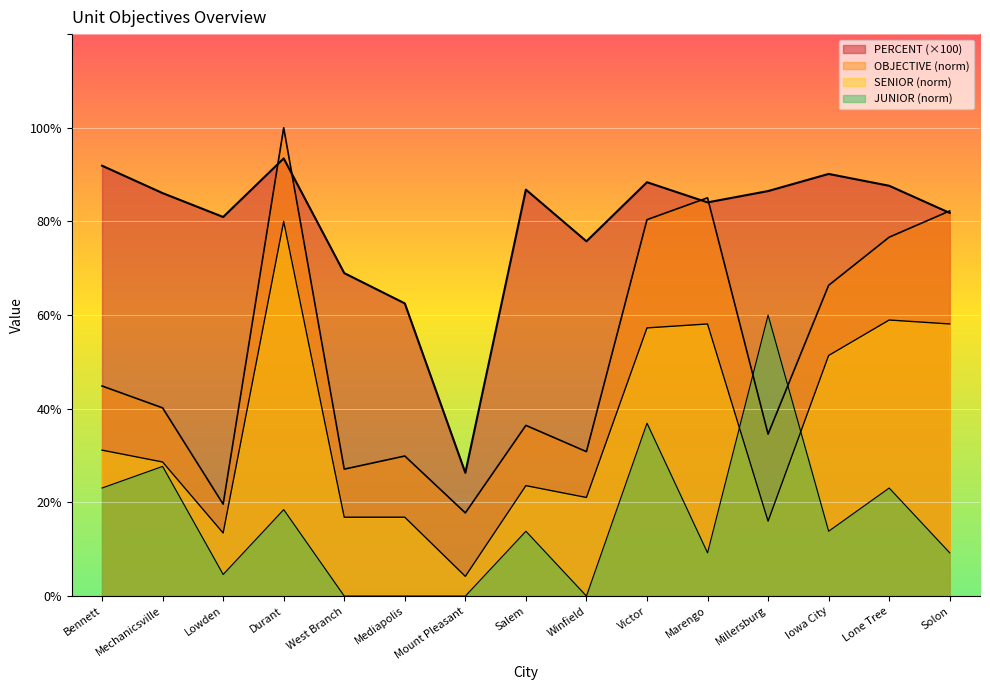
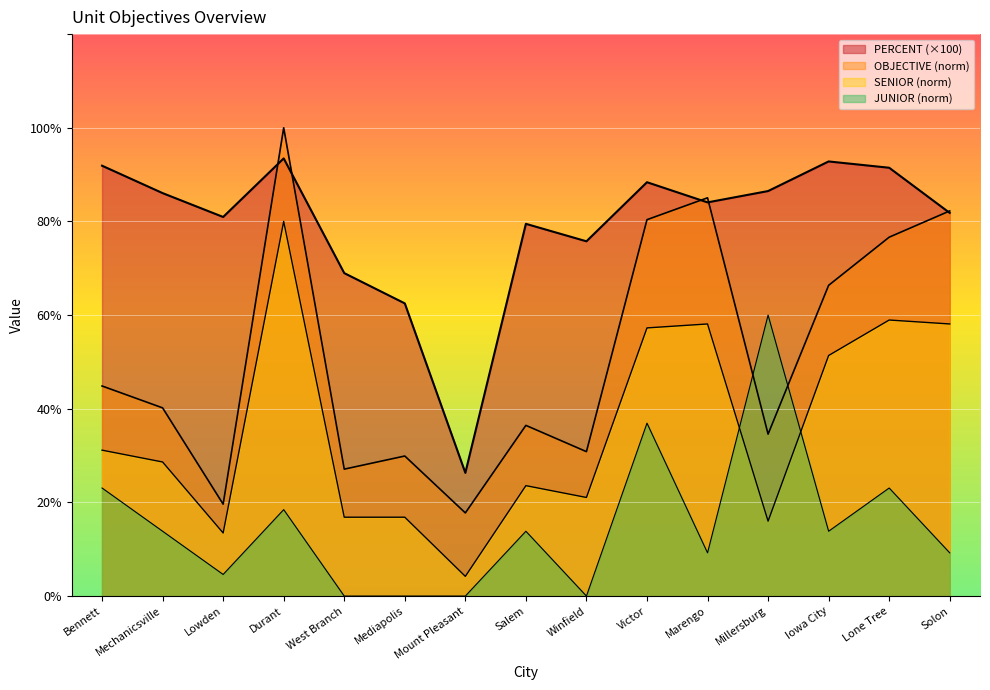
JUNIOR (norm), Mechanicsville: 28% -> 14%
PERCENT (×100), Salem: 87% -> 79%
PERCENT (×100), Iowa City: 90% -> 93%
PERCENT (×100), Lone Tree: 88% -> 91%
